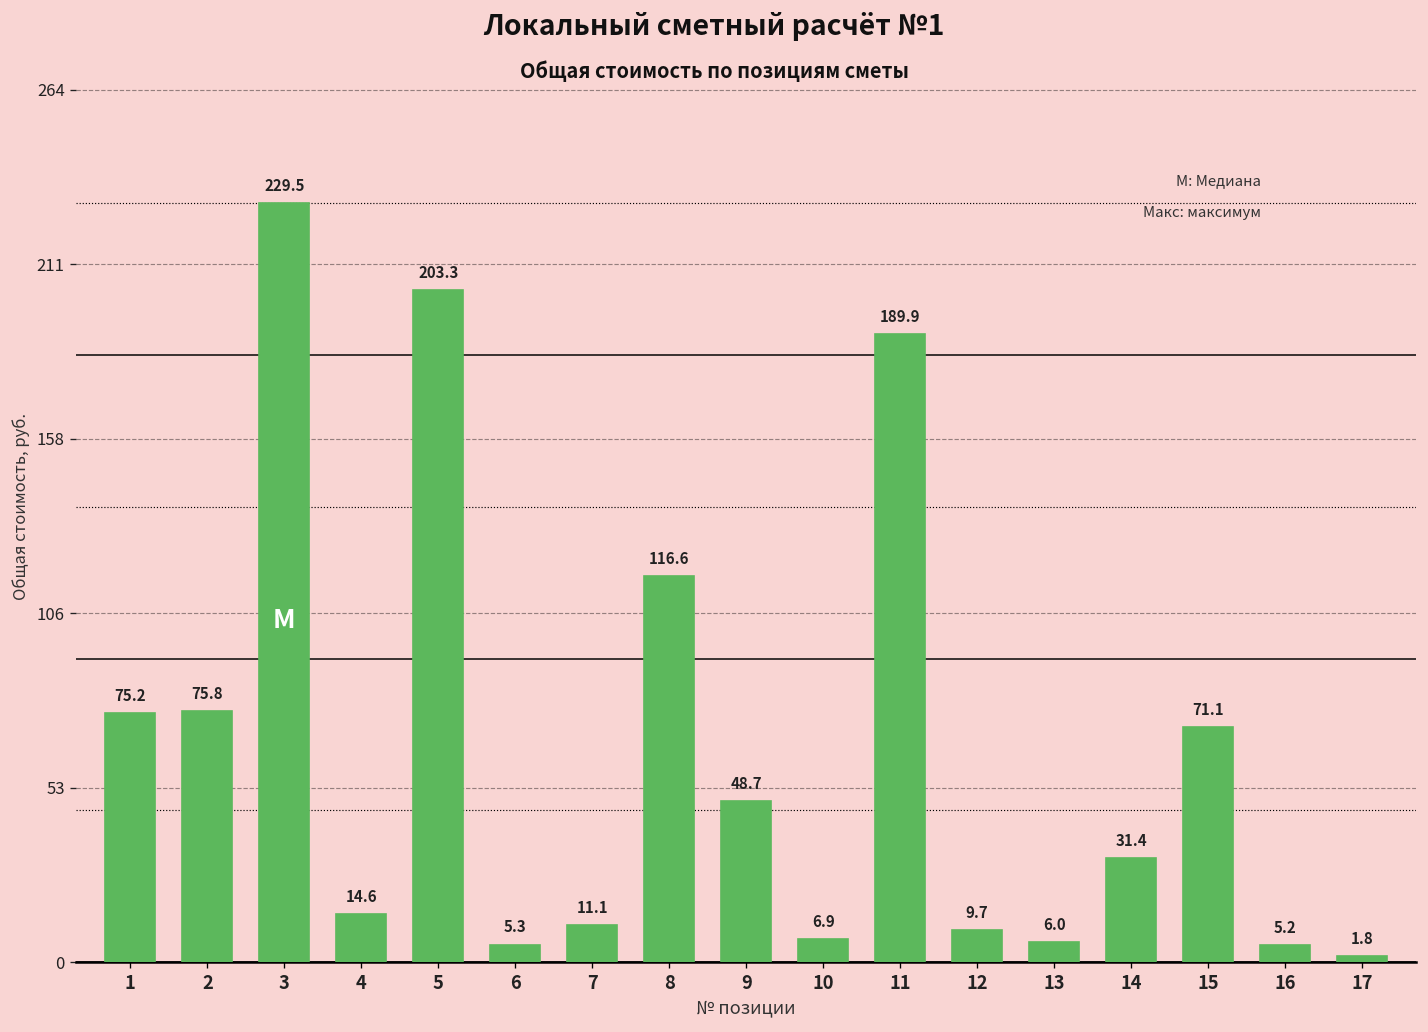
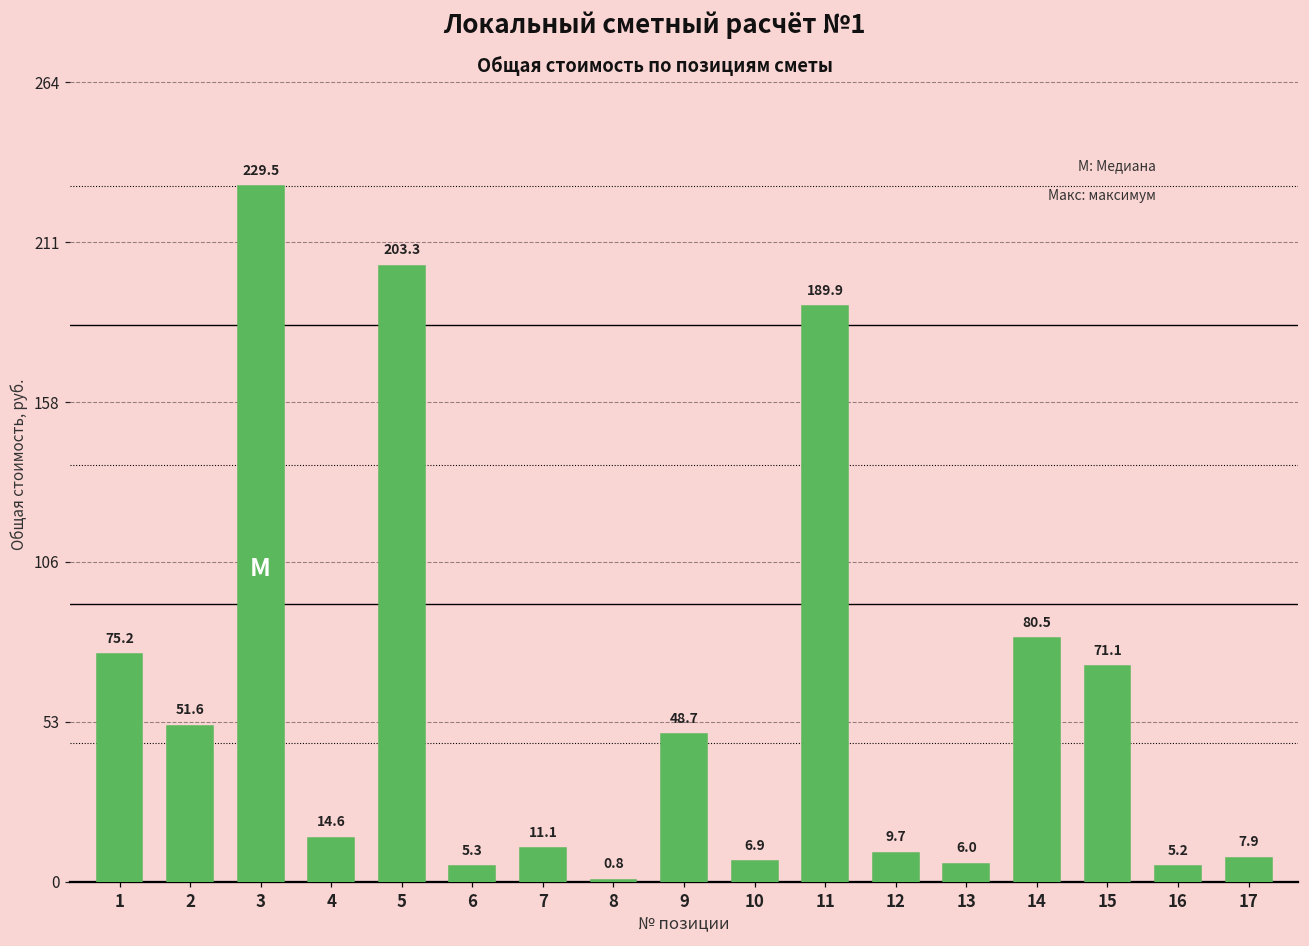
2: 75.8 -> 51.6
8: 116.6 -> 0.8
14: 31.4 -> 80.5
17: 1.8 -> 7.9
